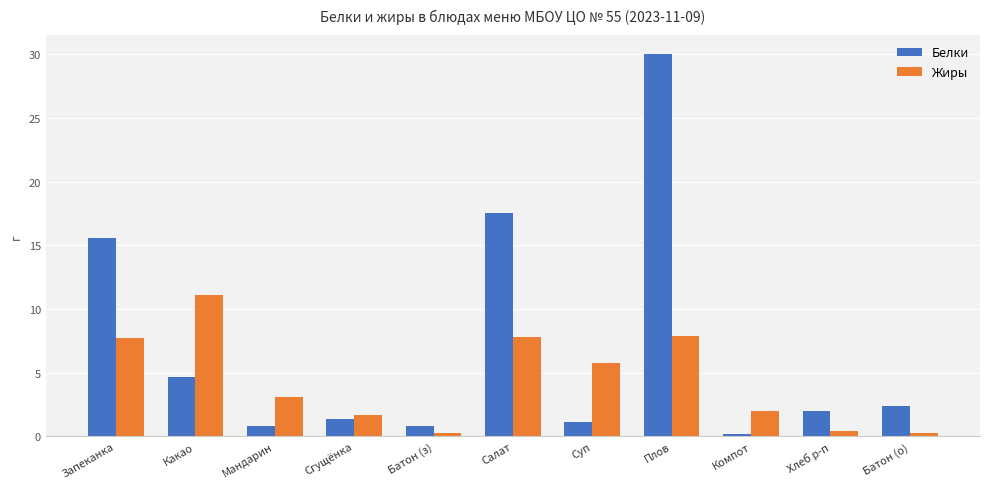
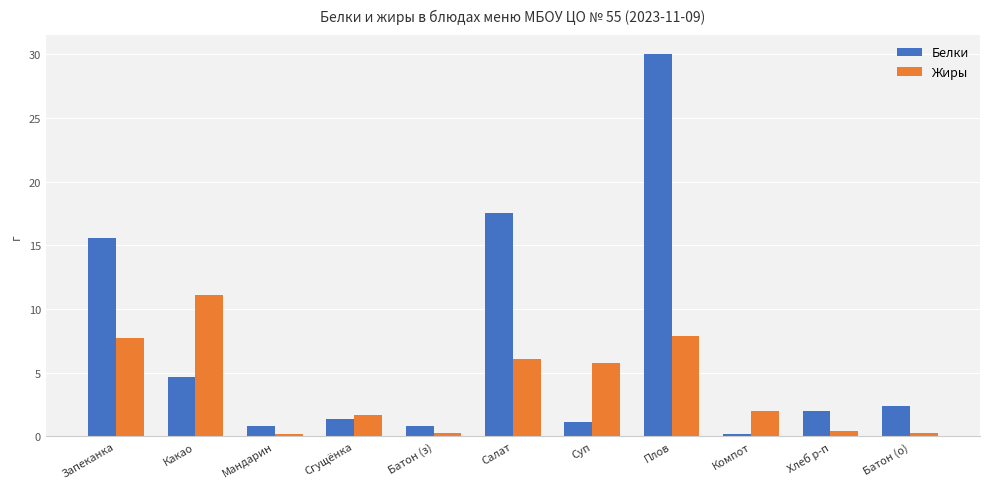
Жиры, Мандарин: 3.1 -> 0.2
Жиры, Салат: 7.8 -> 6.1
